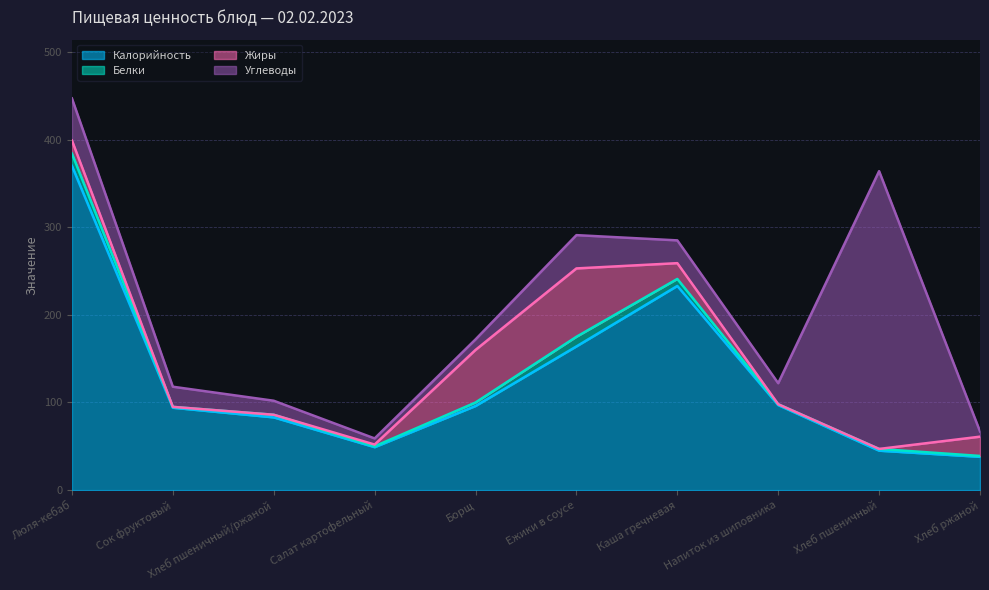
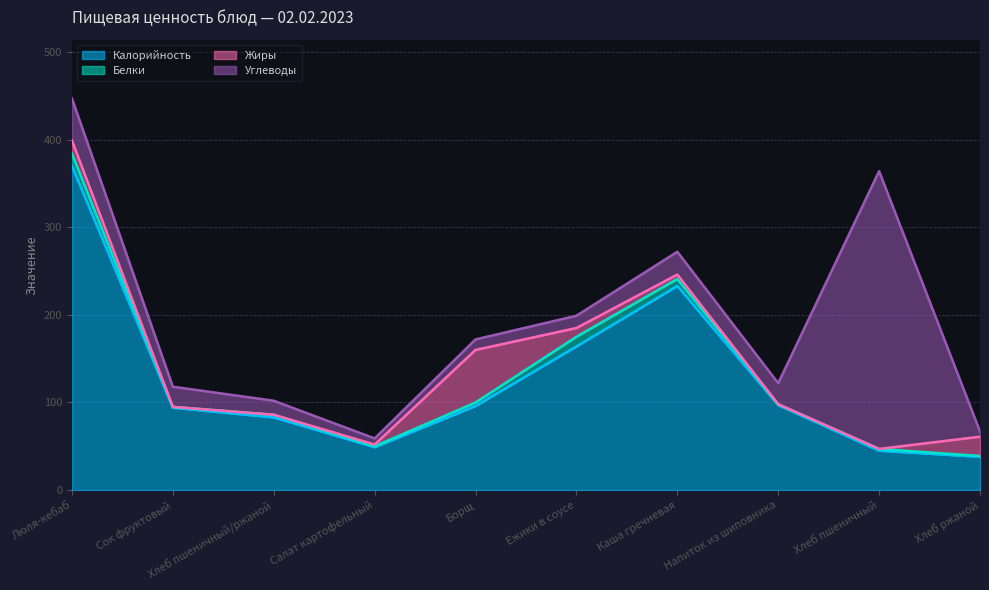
Жиры, Ежики в соусе: 80 -> 10
Углеводы, Ежики в соусе: 40 -> 10
Жиры, Каша гречневая: 20 -> 10
